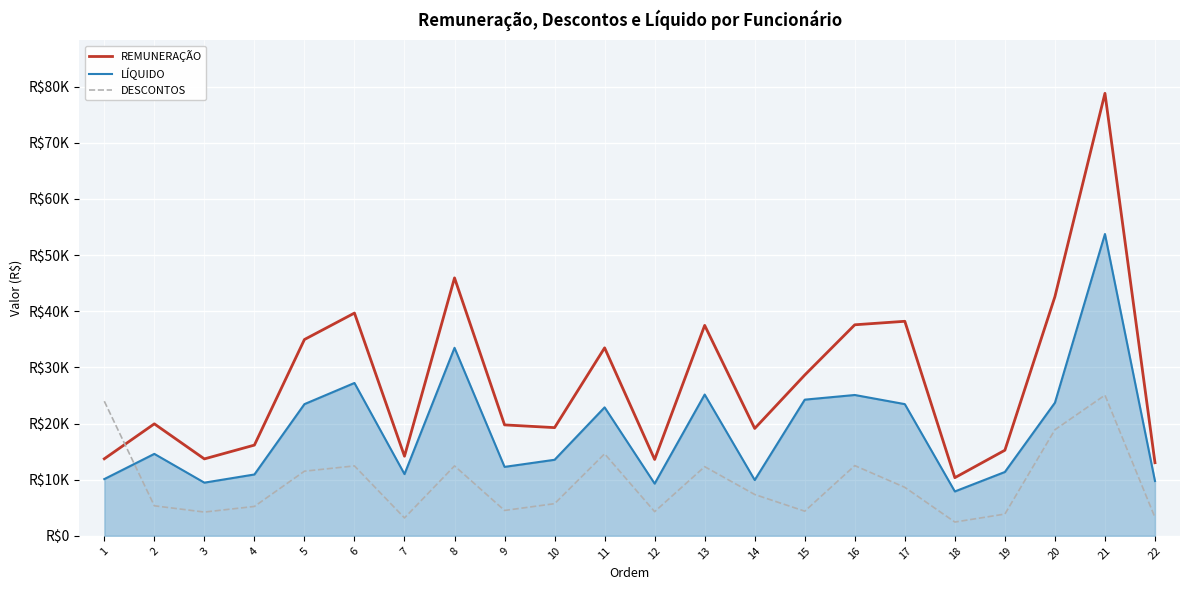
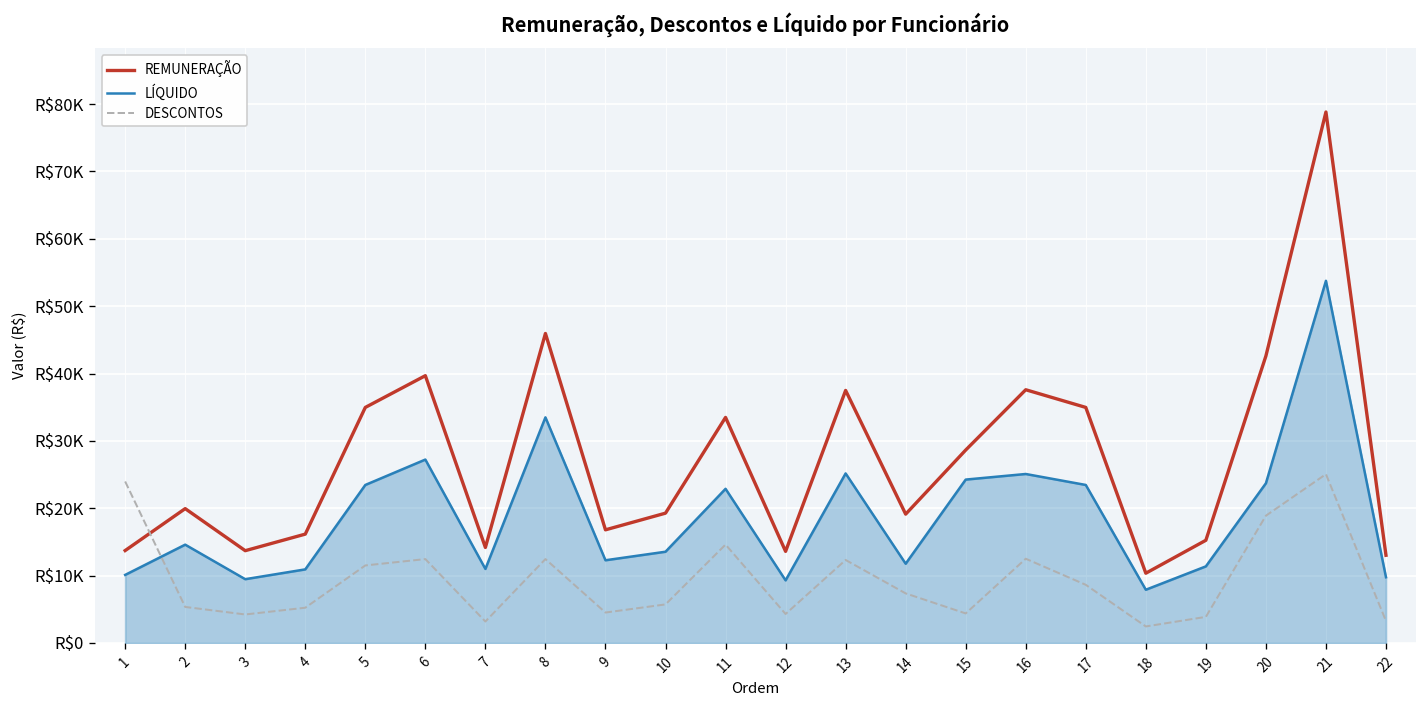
REMUNERAÇÃO, 9: R$20000 -> R$17000
LÍQUIDO, 14: R$10000 -> R$12000
REMUNERAÇÃO, 17: R$38000 -> R$35000
